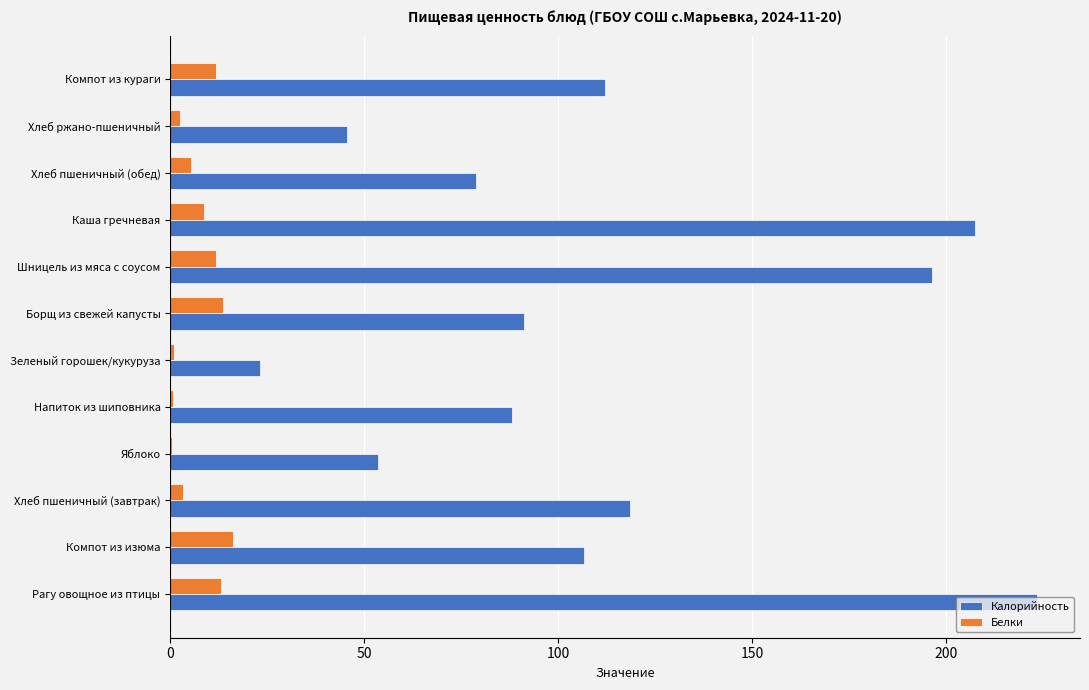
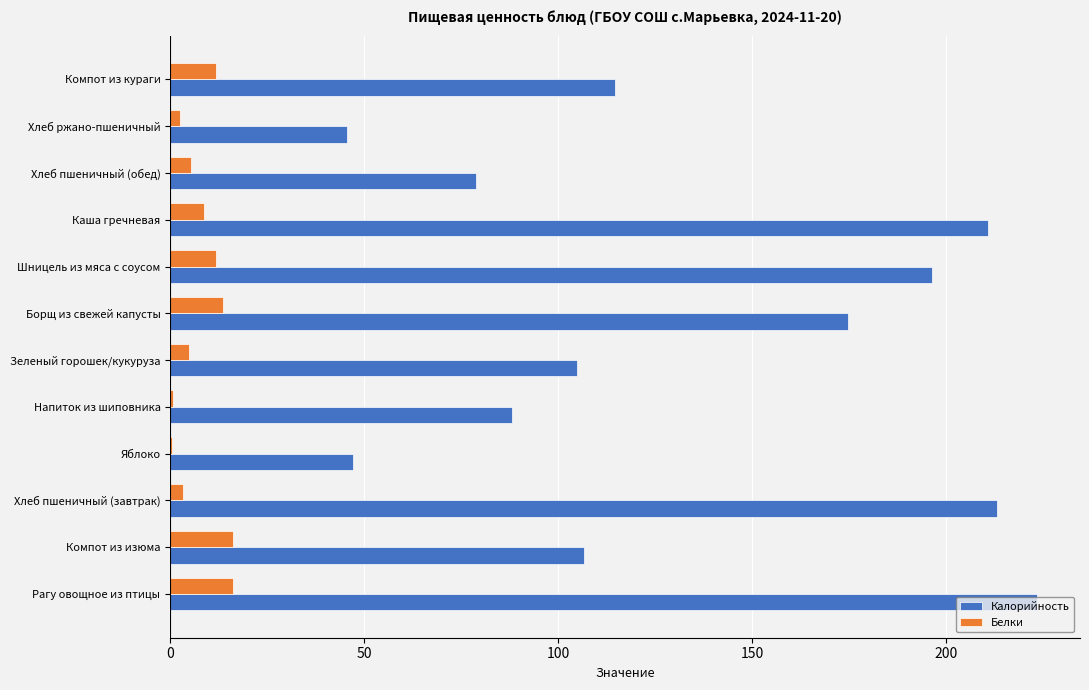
Калорийность, Компот из кураги: 112 -> 115
Калорийность, Каша гречневая: 208 -> 211
Калорийность, Борщ из свежей капусты: 91 -> 175
Белки, Зеленый горошек/кукуруза: 1 -> 5
Калорийность, Зеленый горошек/кукуруза: 23 -> 105
Калорийность, Яблоко: 54 -> 47
Калорийность, Хлеб пшеничный (завтрак): 118 -> 213
Белки, Рагу овощное из птицы: 13 -> 16
